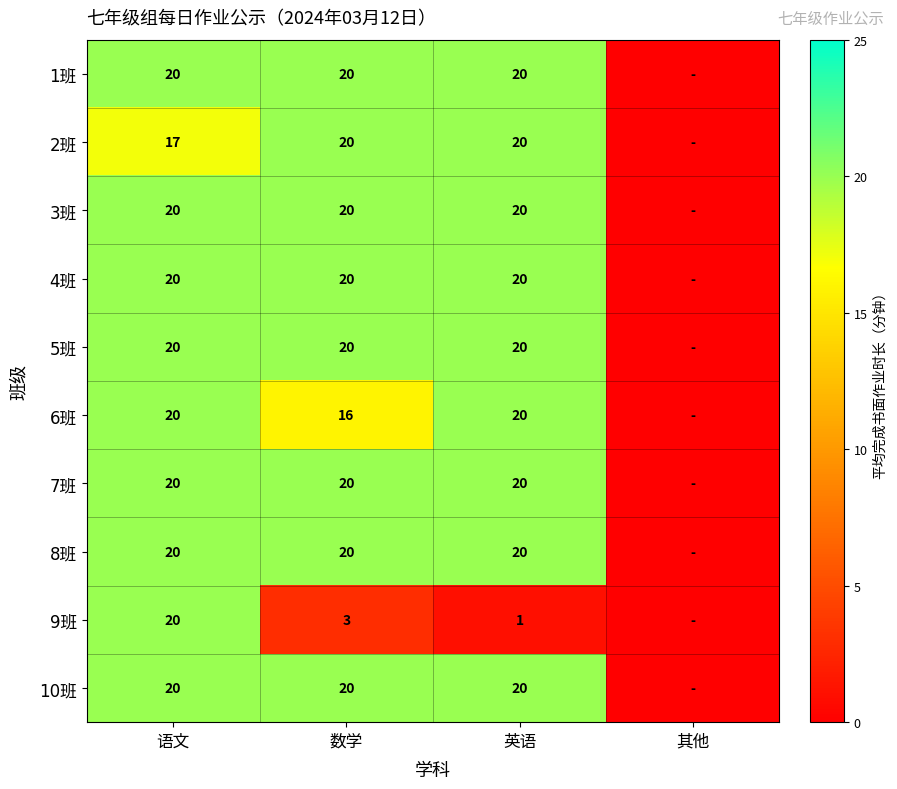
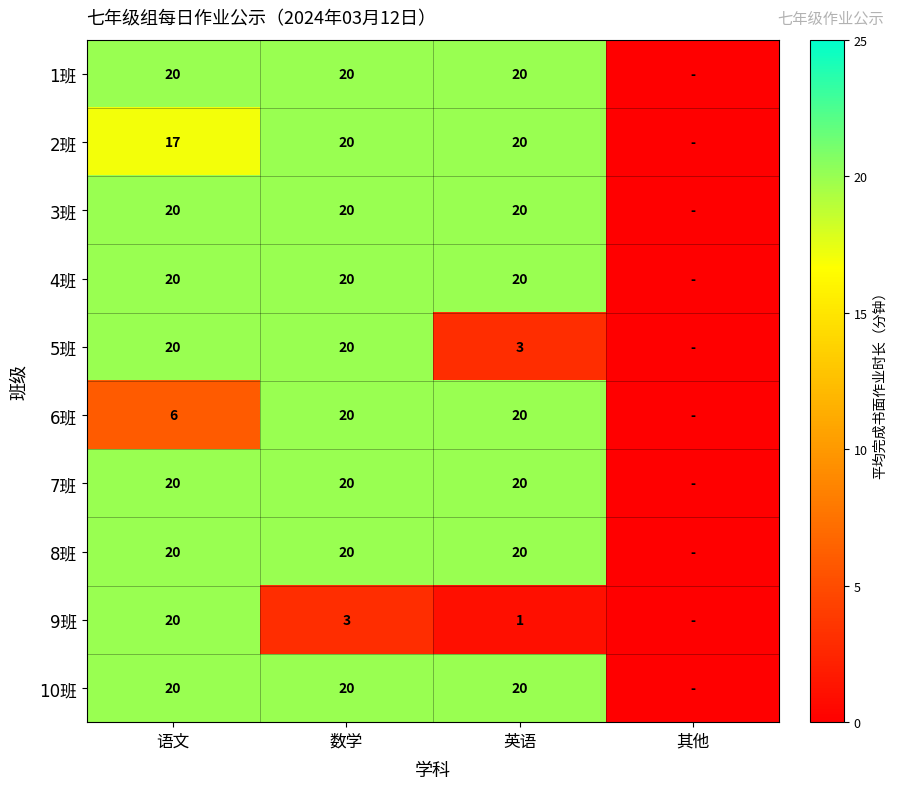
5班, 英语: 20 -> 3
6班, 语文: 20 -> 6
6班, 数学: 16 -> 20
